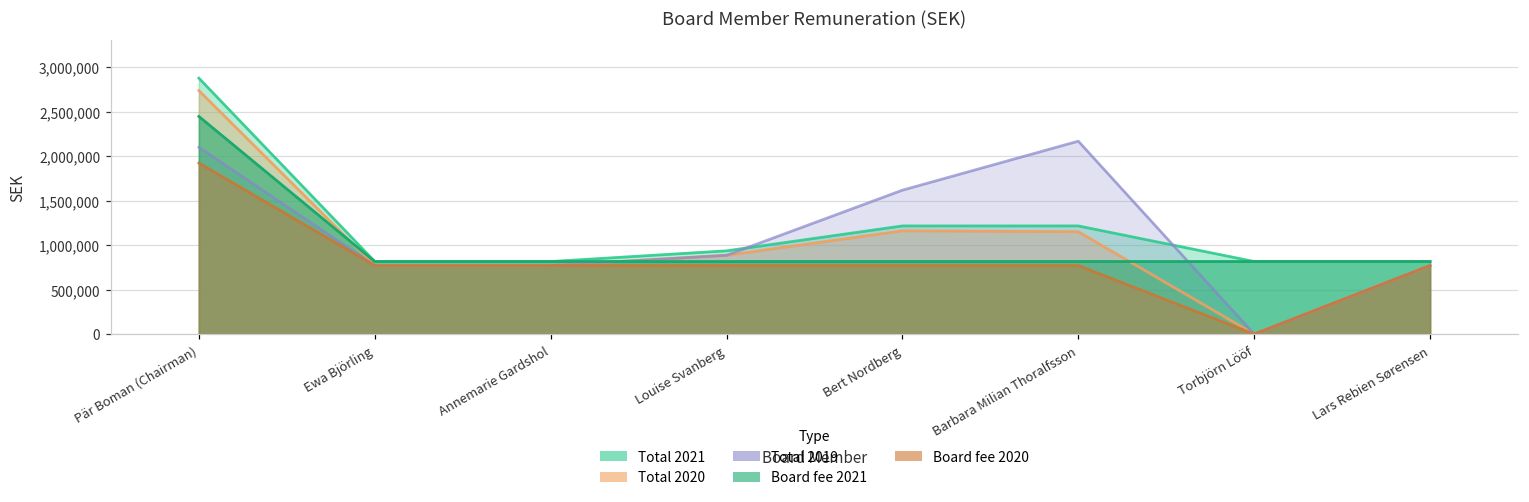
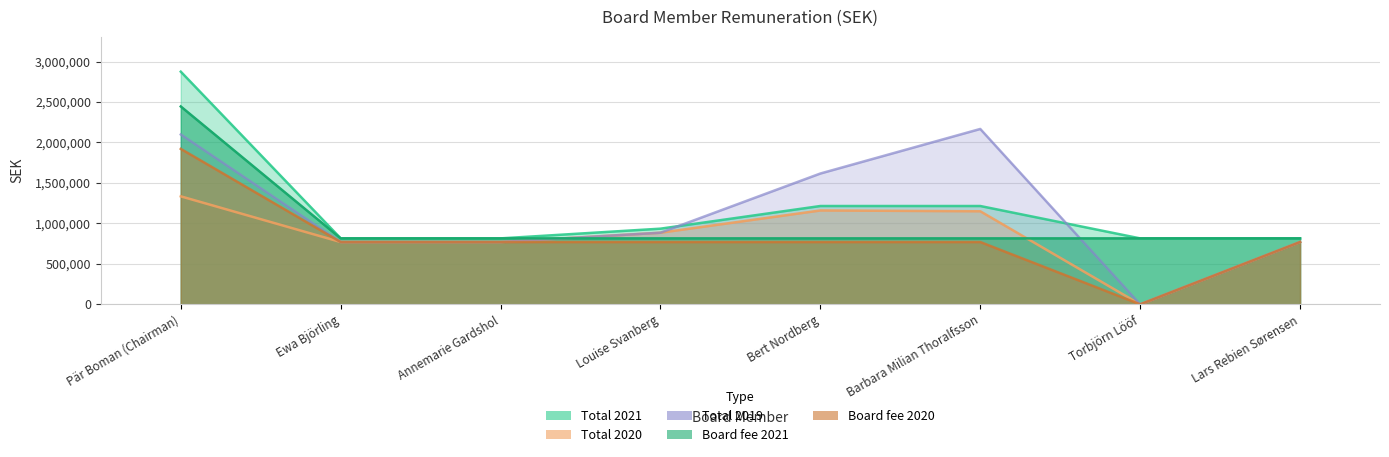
Total 2020, Pär Boman (Chairman): 2,700,000 -> 1,300,000
